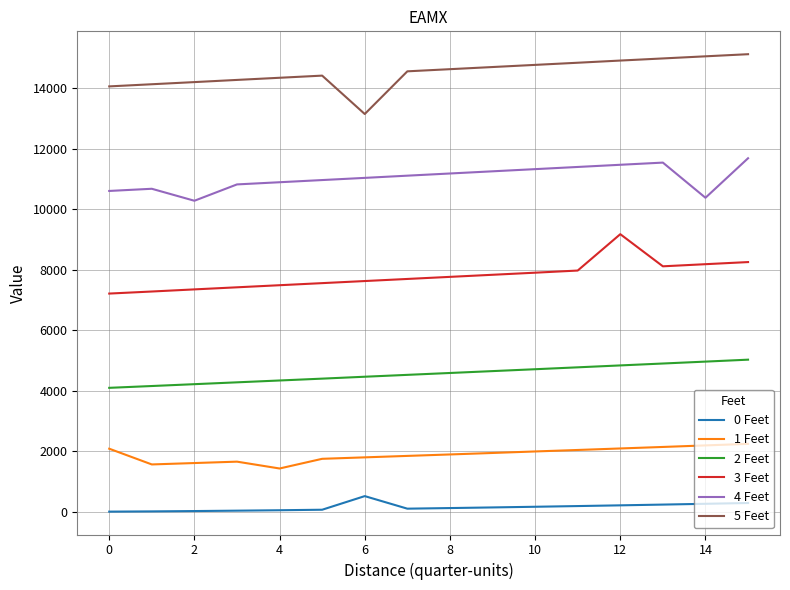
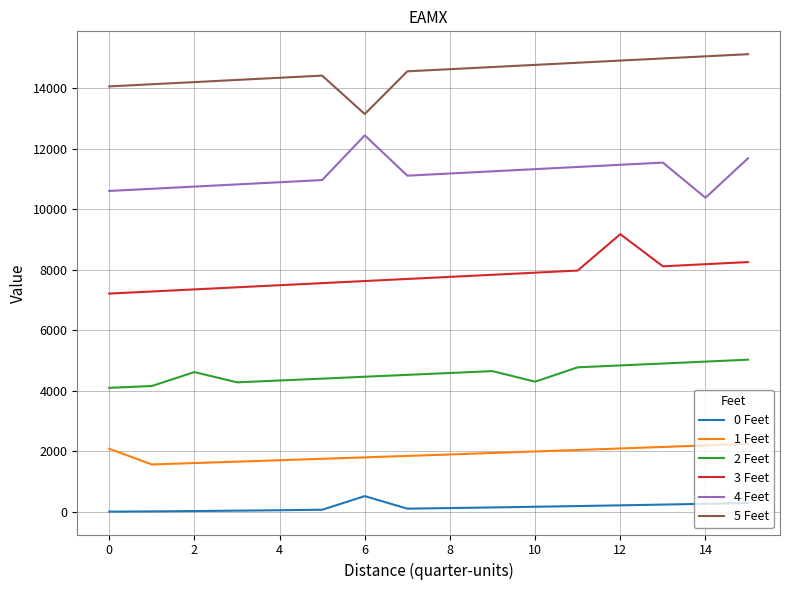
2 Feet, 2: 4200 -> 4600
4 Feet, 2: 10300 -> 10700
1 Feet, 4: 1400 -> 1700
4 Feet, 6: 11000 -> 12400
2 Feet, 10: 4700 -> 4300
